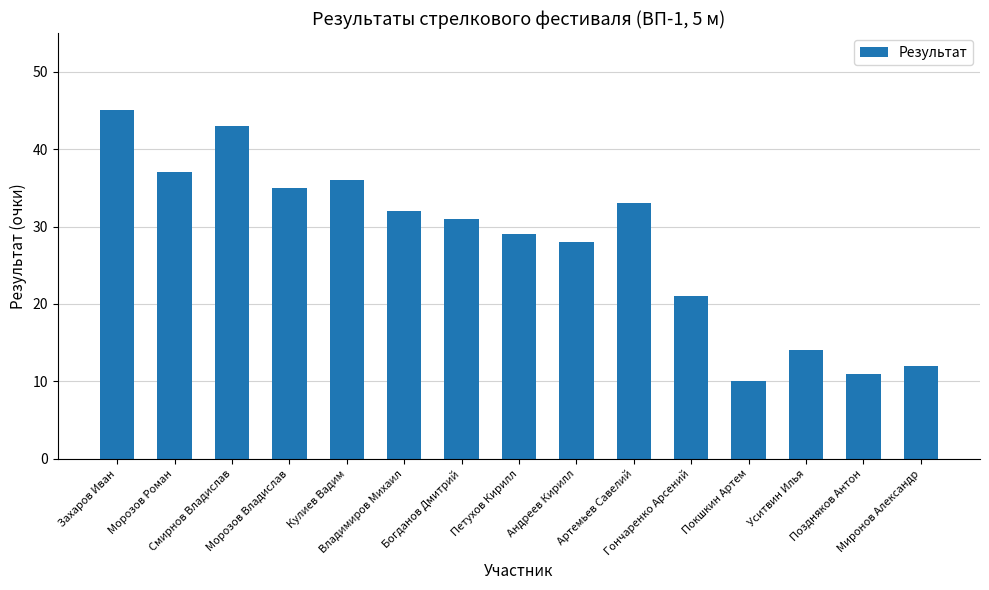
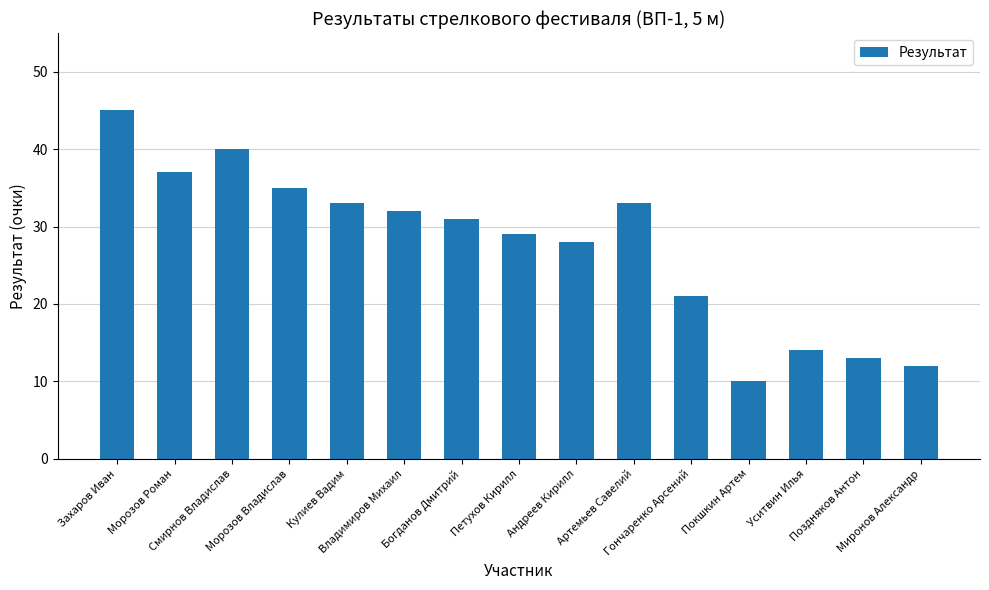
Смирнов Владислав: 43 -> 40
Кулиев Вадим: 36 -> 33
Поздняков Антон: 11 -> 13
